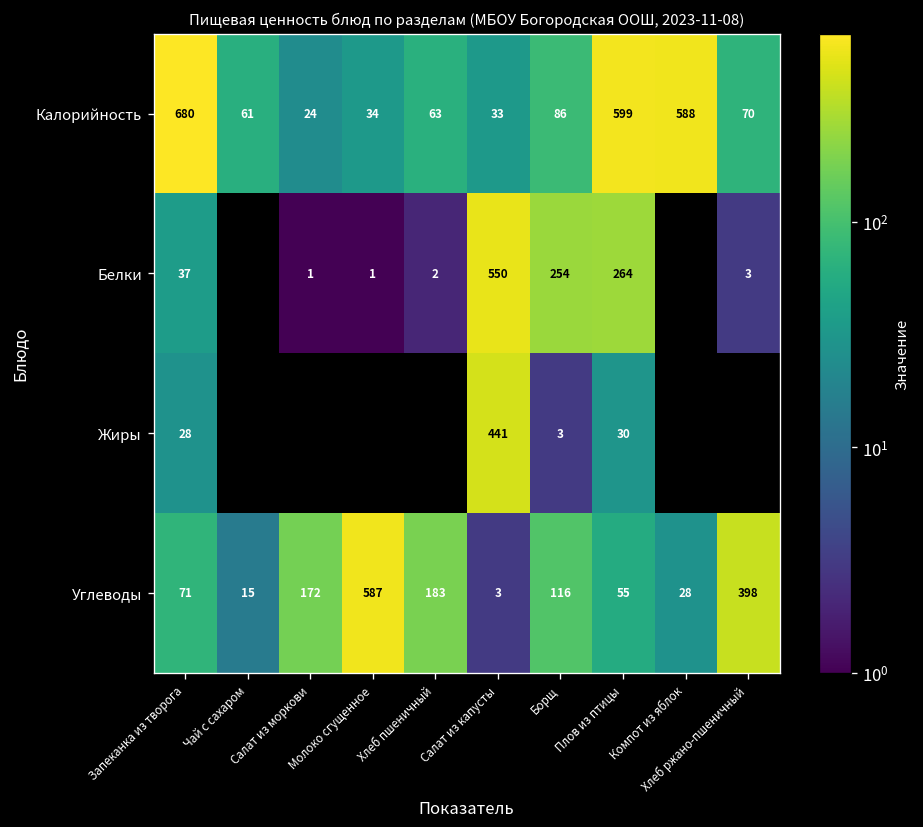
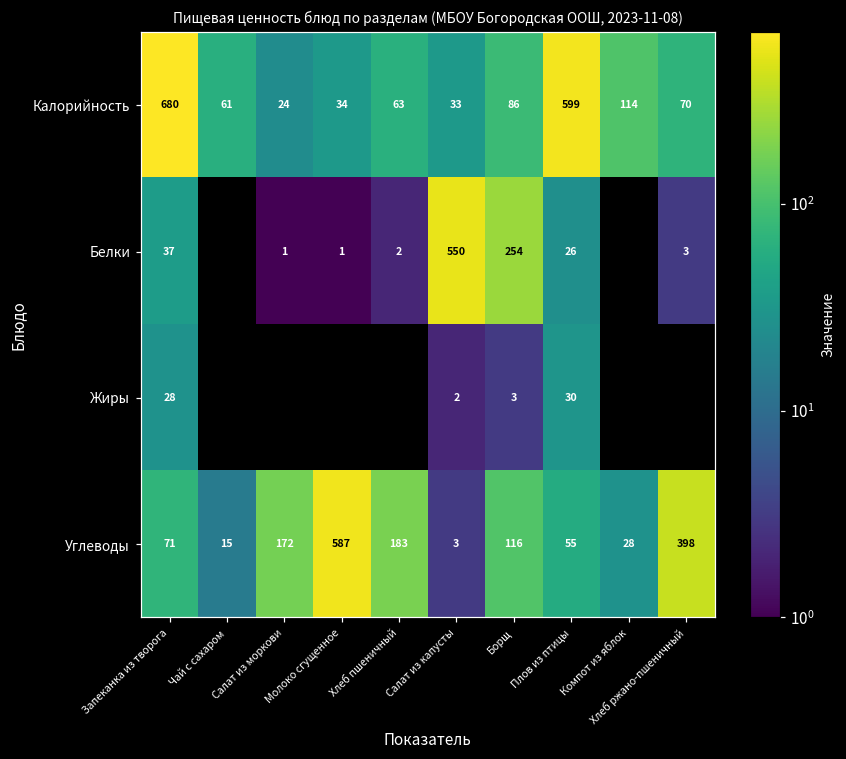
Калорийность, Компот из яблок: 588 -> 114
Белки, Плов из птицы: 264 -> 26
Жиры, Салат из капусты: 441 -> 2
